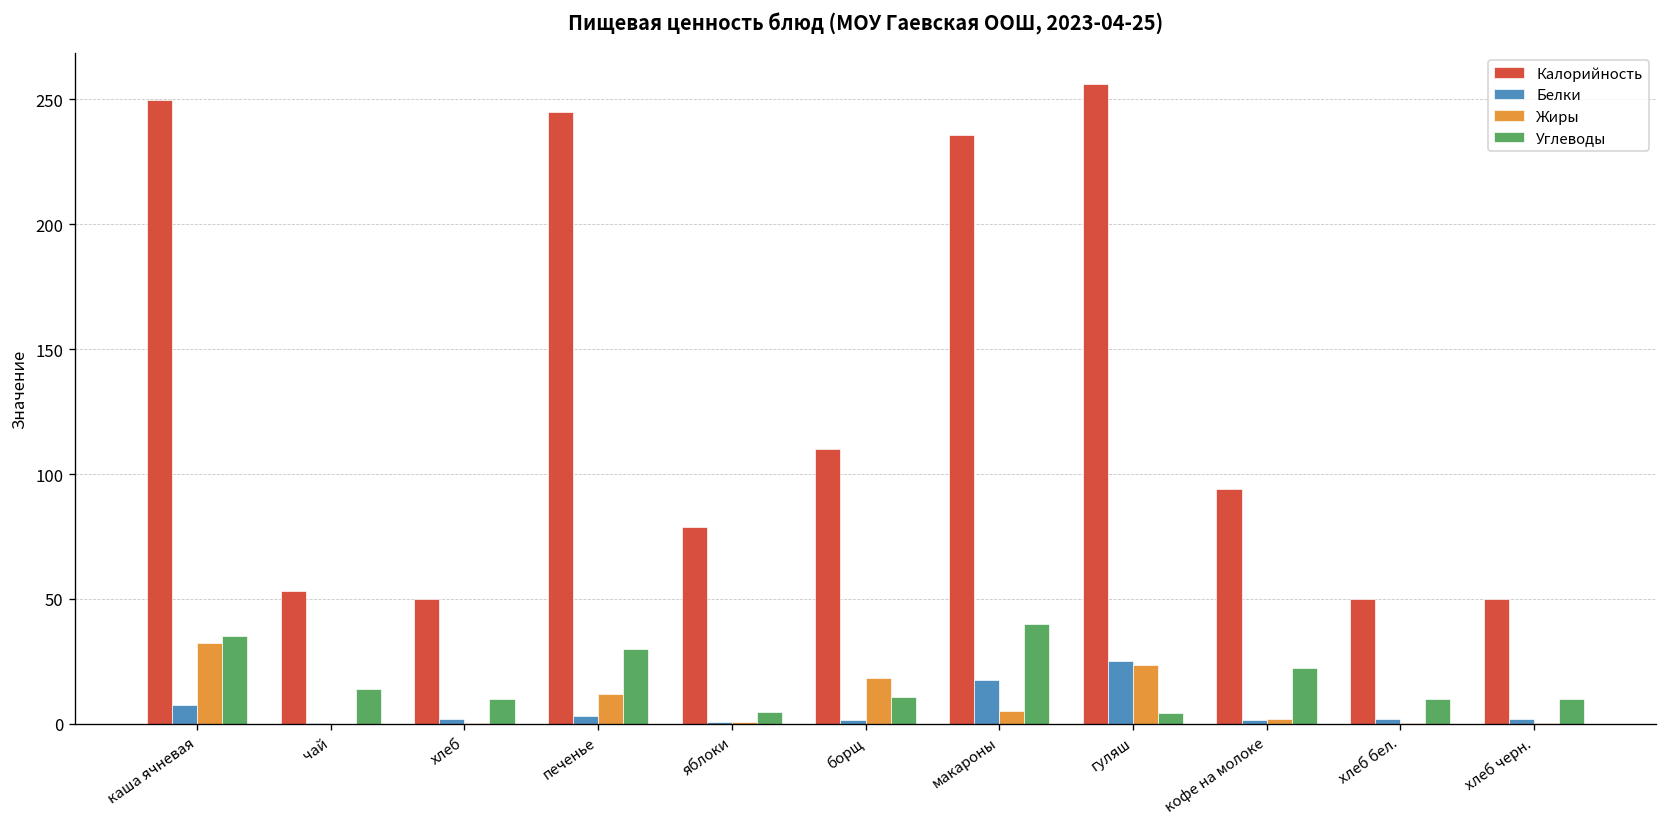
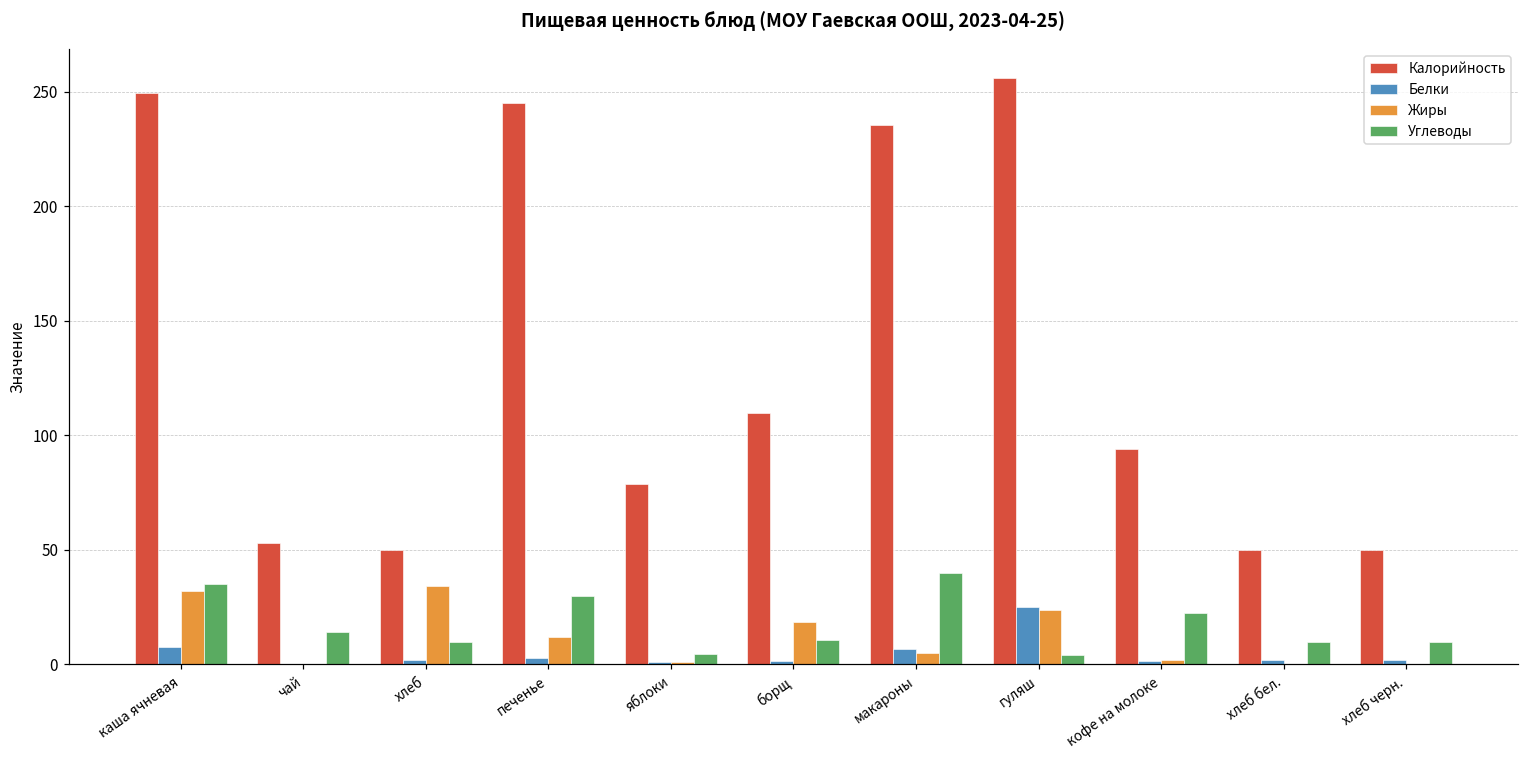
Жиры, хлеб: 0 -> 34
Белки, макароны: 17 -> 7
